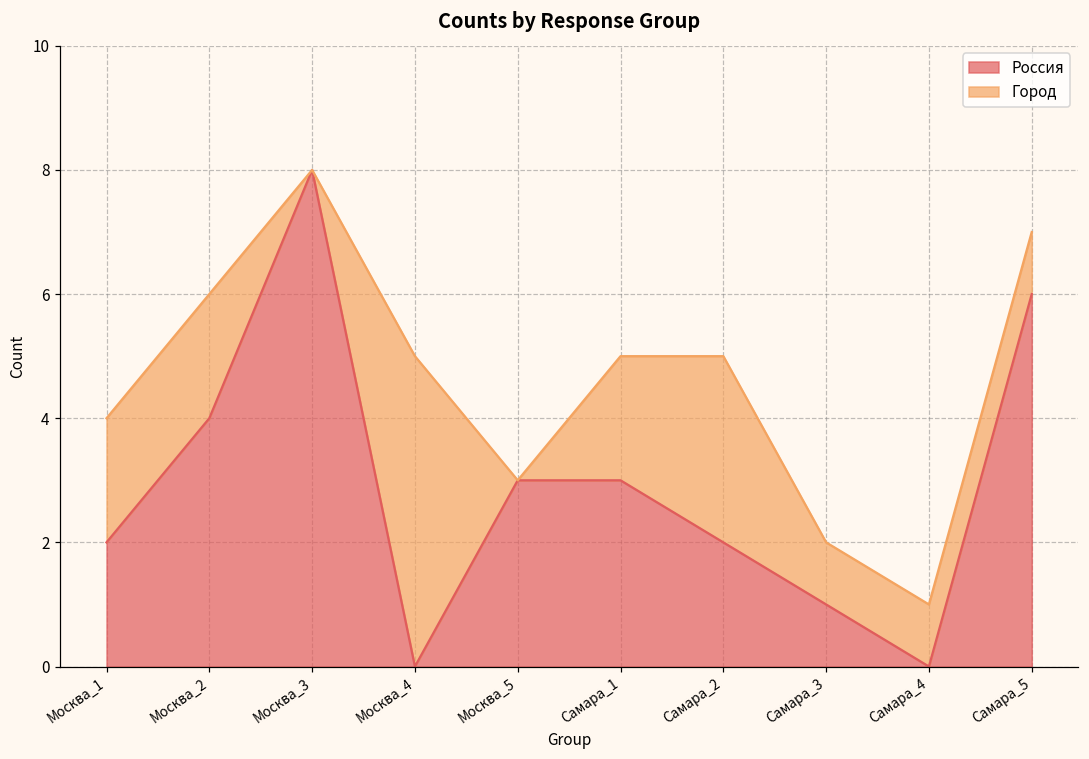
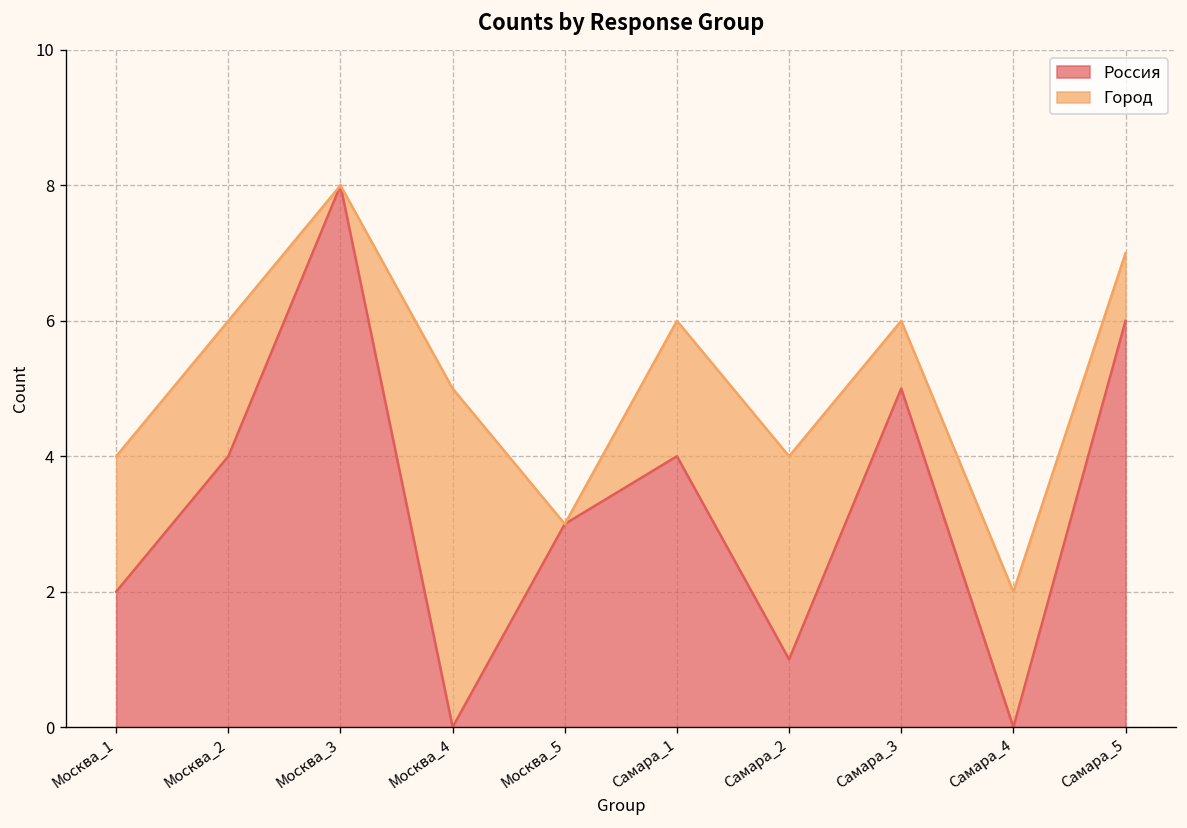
Россия, Самара_1: 3 -> 4
Россия, Самара_2: 2 -> 1
Россия, Самара_3: 1 -> 5
Город, Самара_4: 1 -> 2
